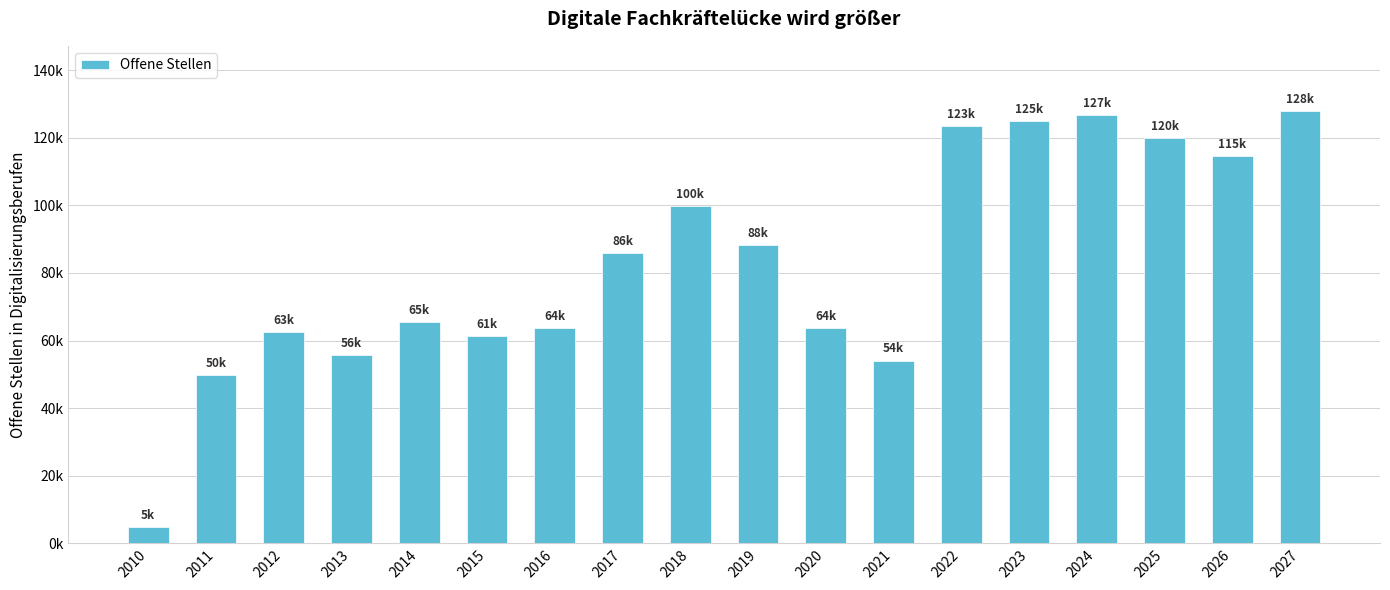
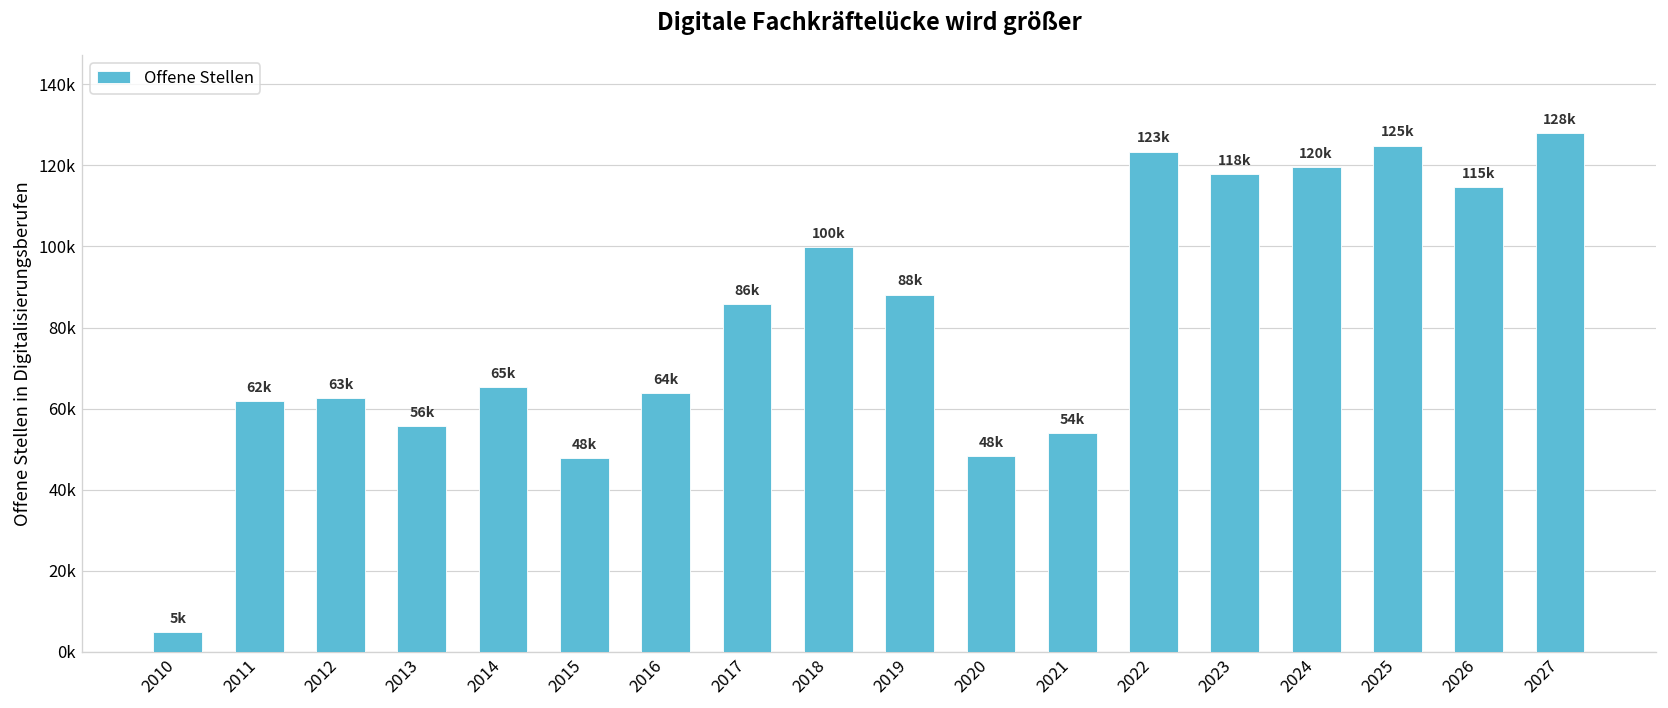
2011: 50k -> 62k
2015: 61k -> 48k
2020: 64k -> 48k
2023: 125k -> 118k
2024: 127k -> 120k
2025: 120k -> 125k
